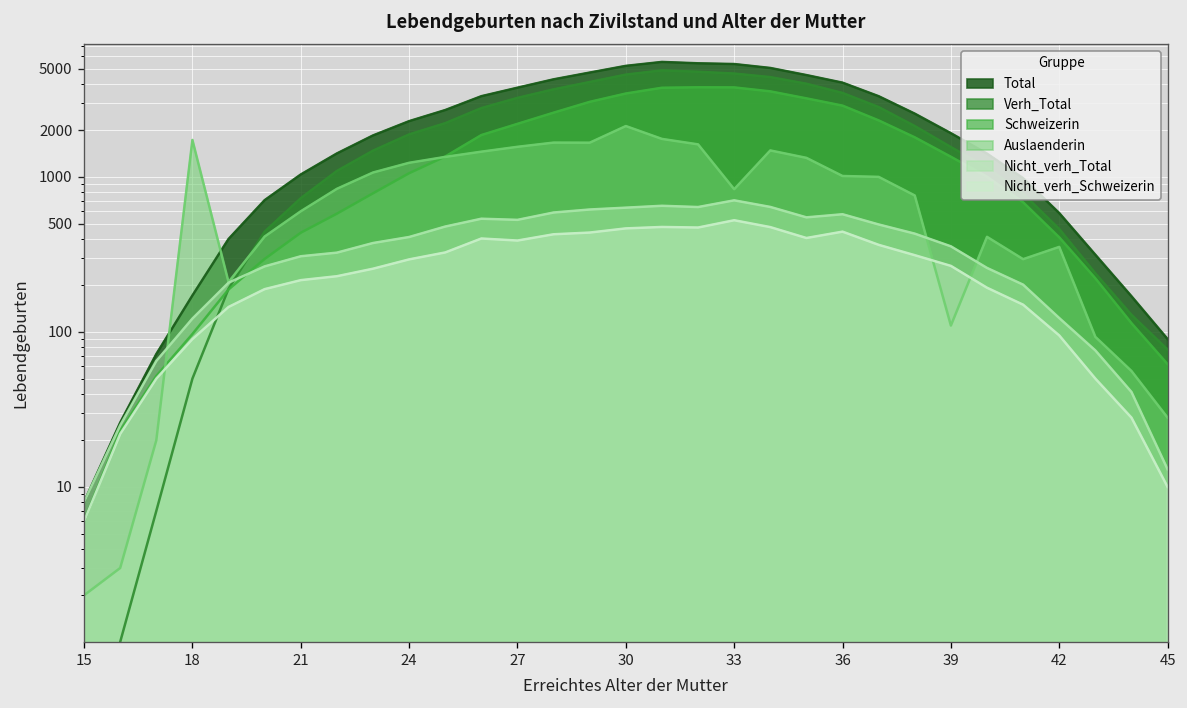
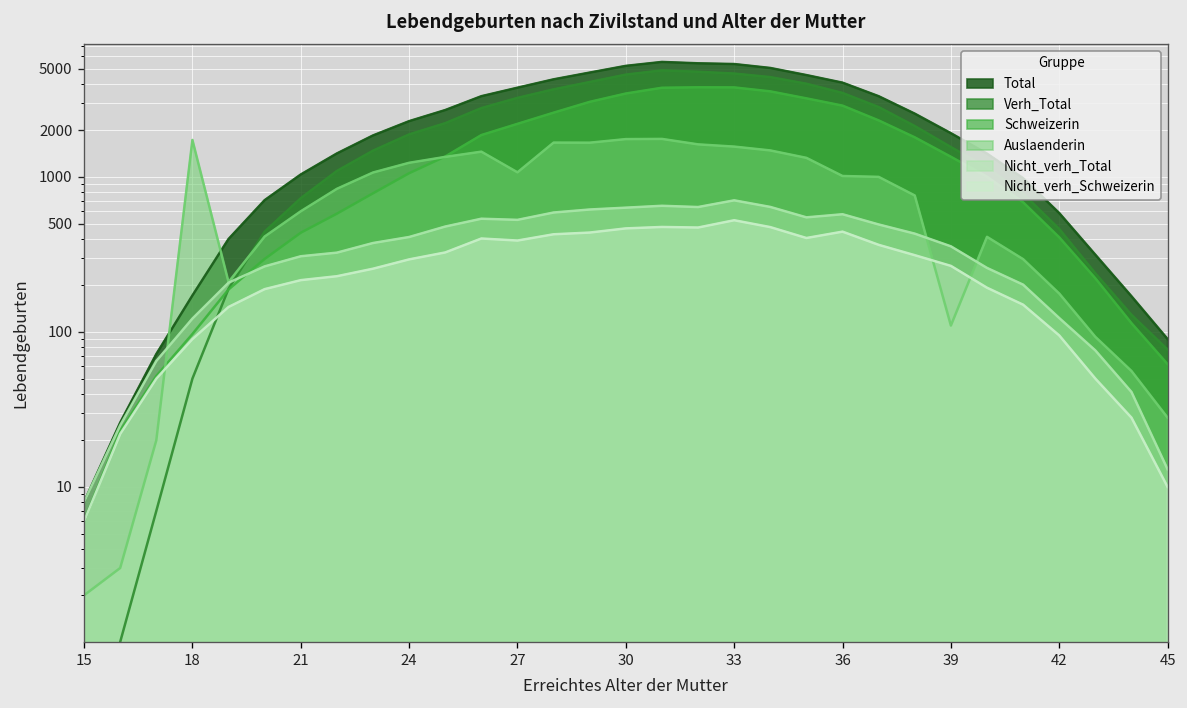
Auslaenderin, 27: 1600 -> 1100
Auslaenderin, 30: 2100 -> 1800
Auslaenderin, 33: 800 -> 1600
Auslaenderin, 42: 350 -> 180
